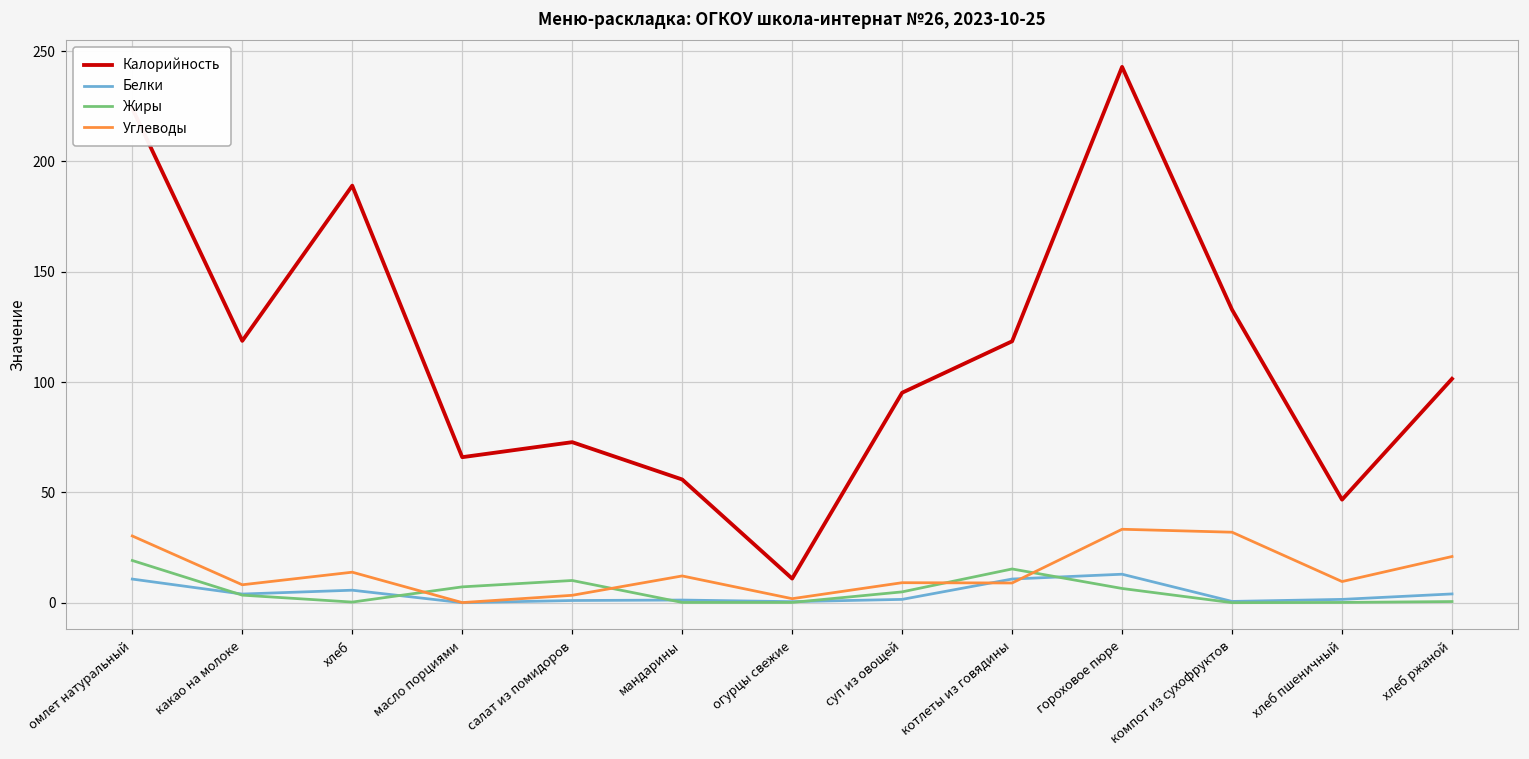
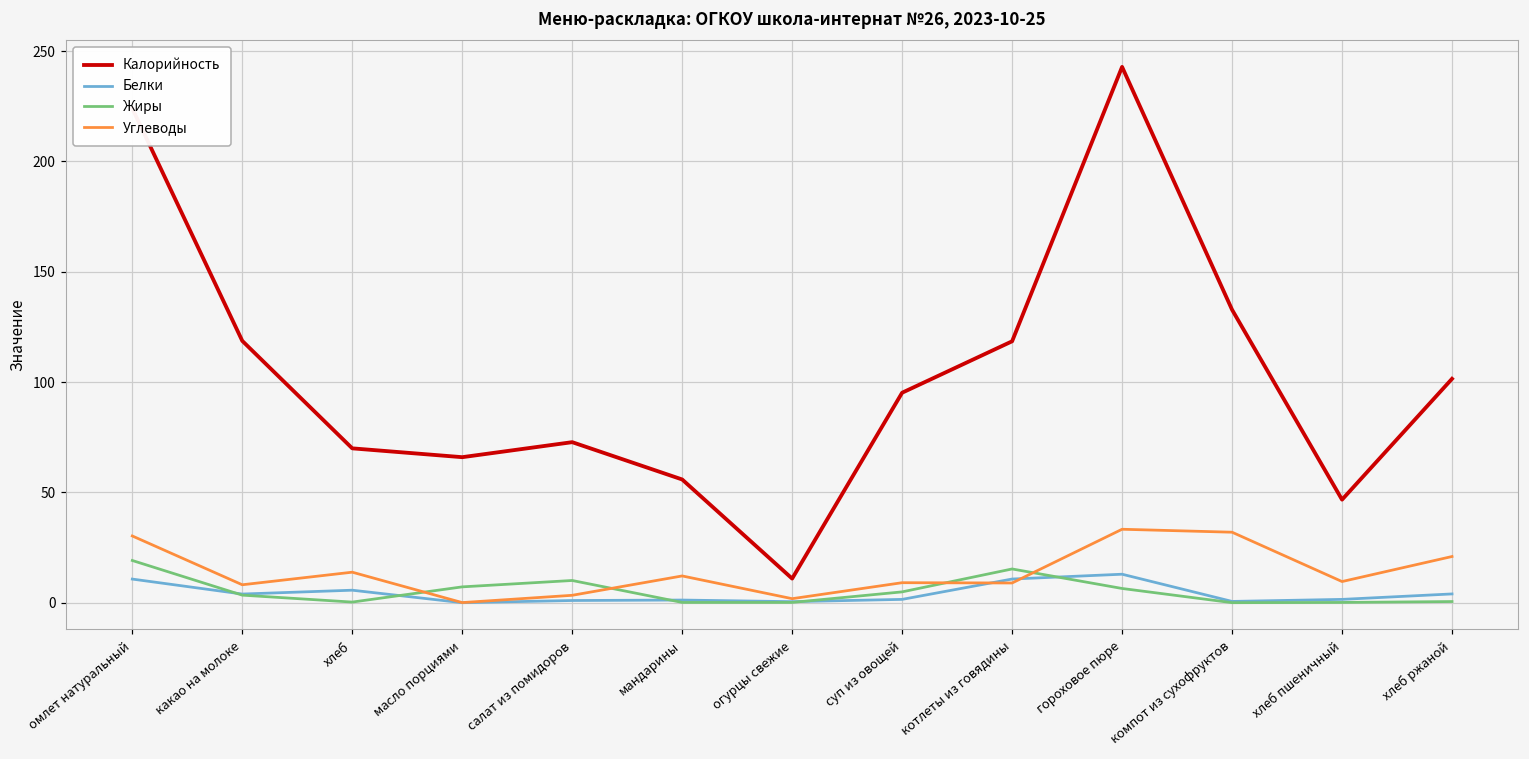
Калорийность, хлеб: 189 -> 70
